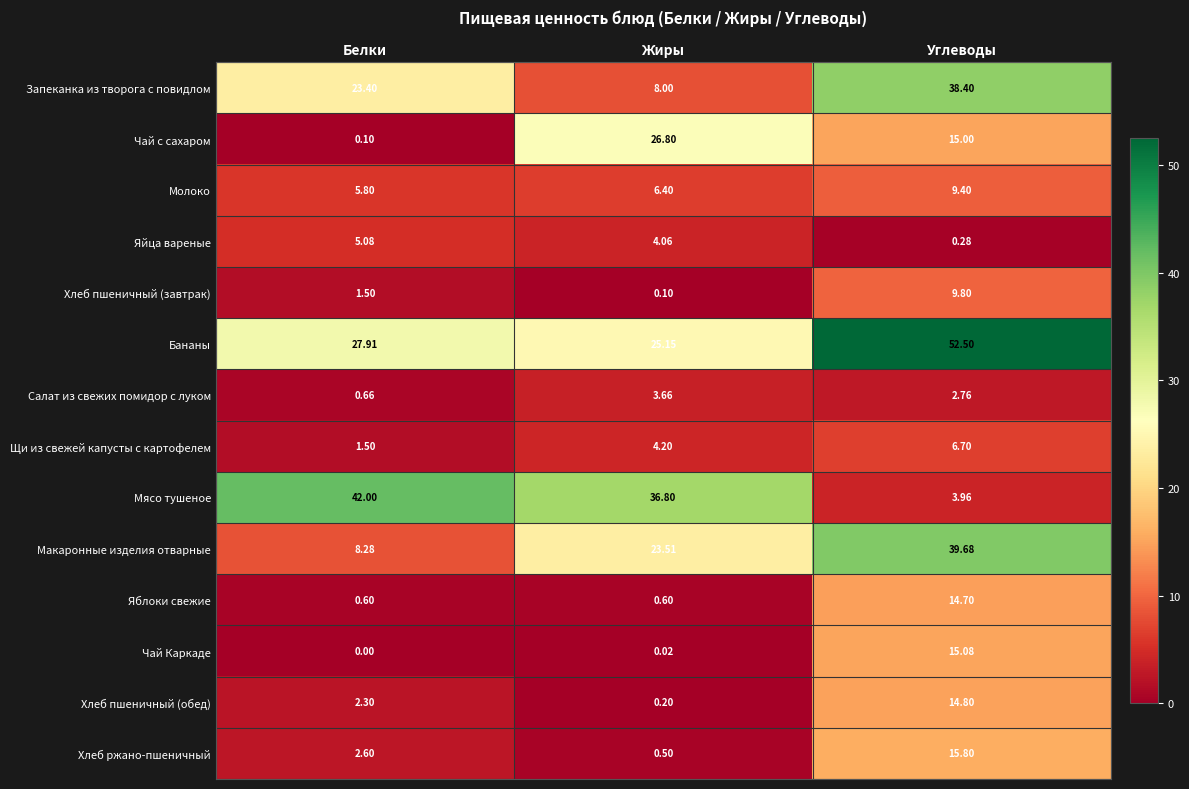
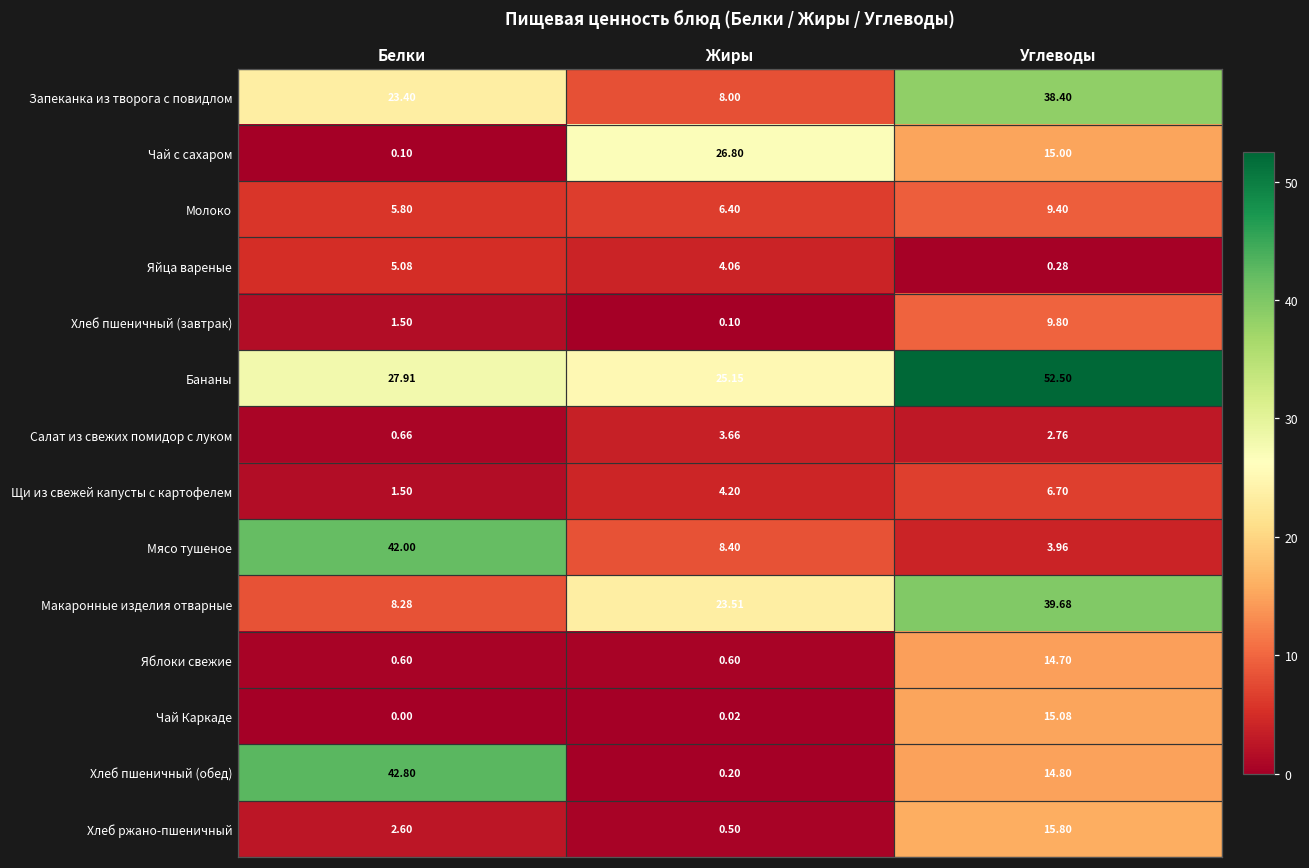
Мясо тушеное, Жиры: 36.80 -> 8.40
Хлеб пшеничный (обед), Белки: 2.30 -> 42.80
